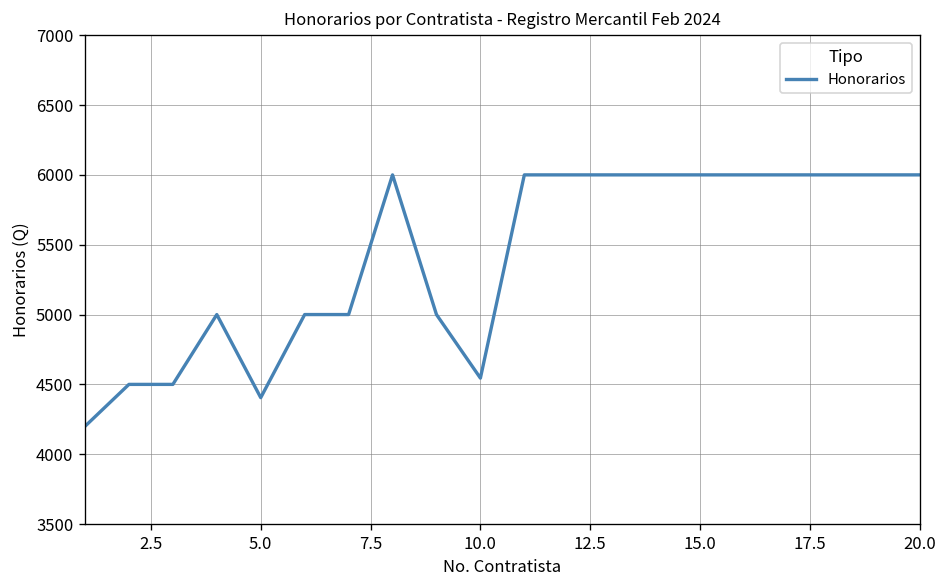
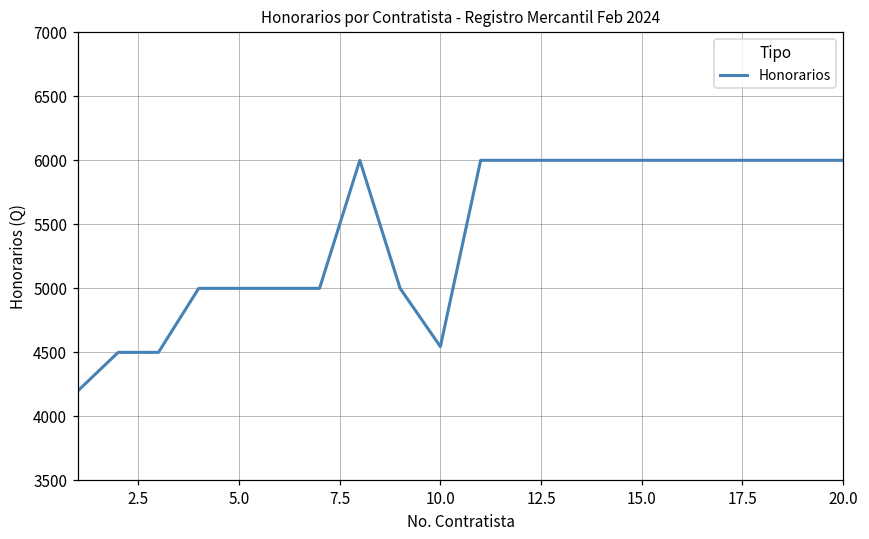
5.0: 4410 -> 5000
